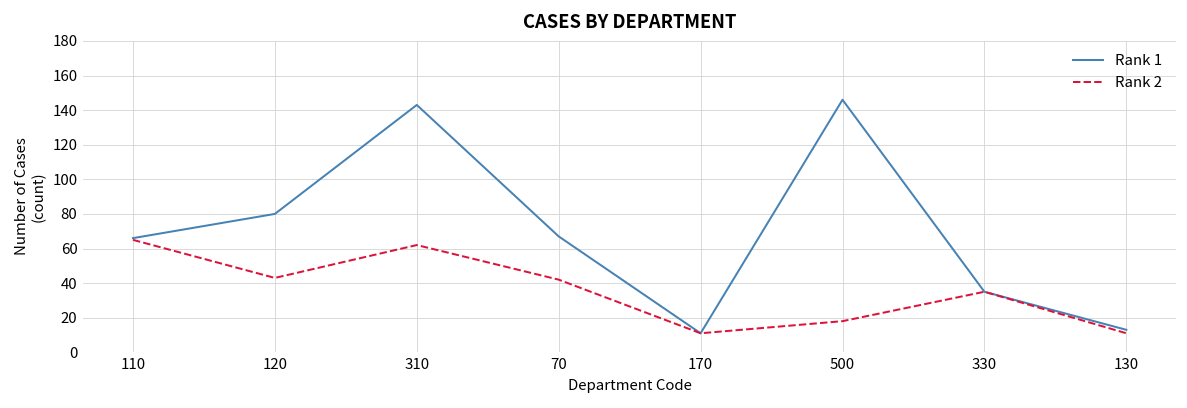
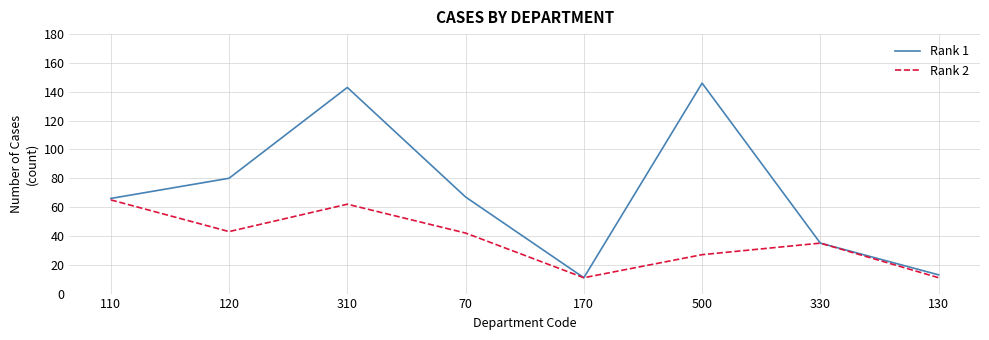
Rank 2, 500: 18 -> 27
